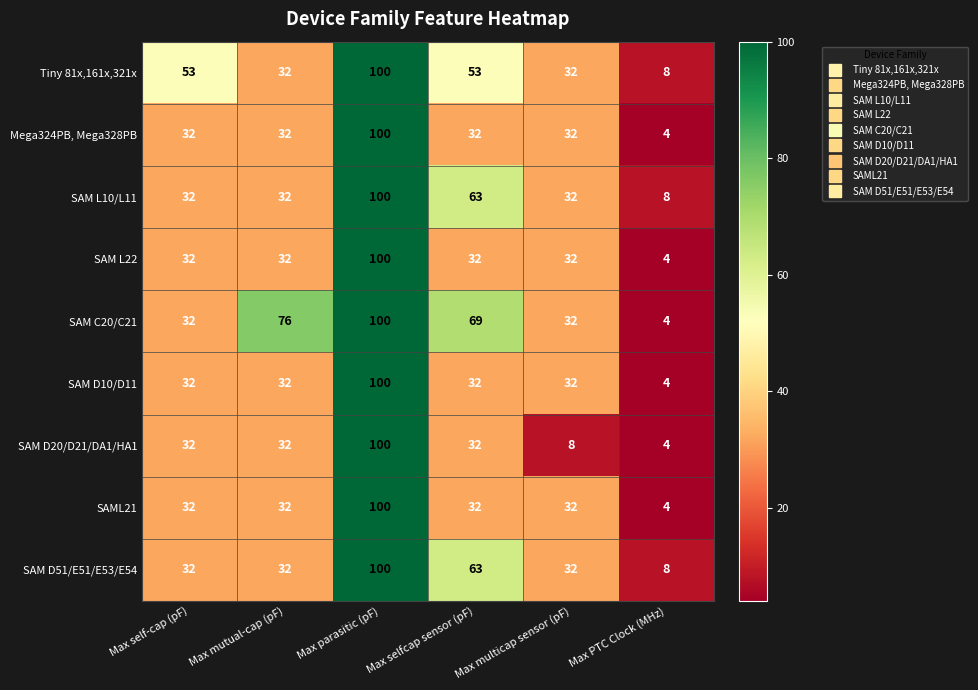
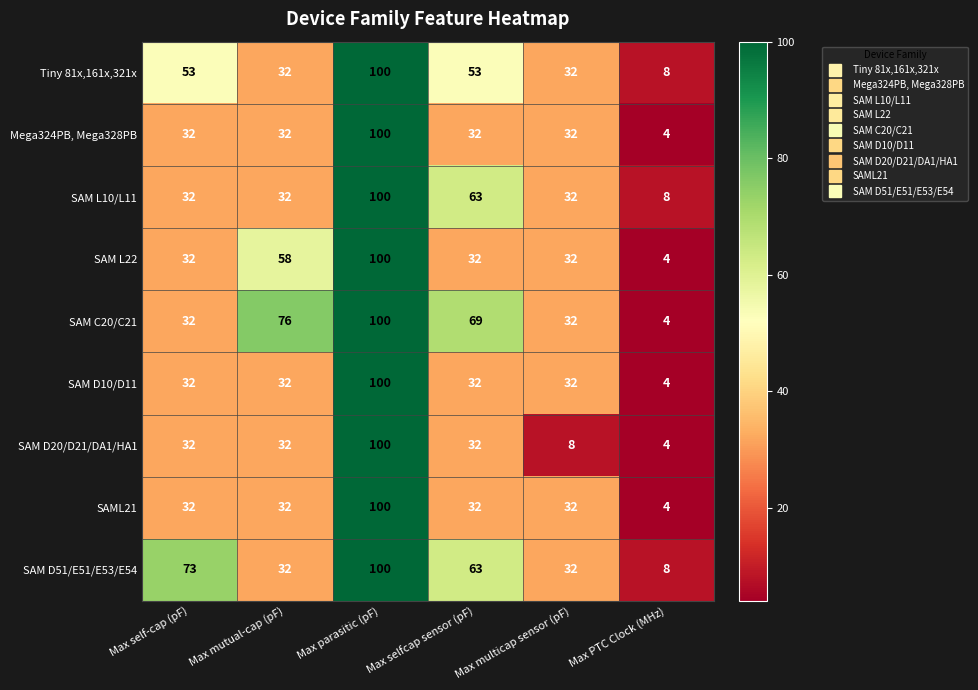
SAM L22, Max mutual-cap (pF): 32 -> 58
SAM D51/E51/E53/E54, Max self-cap (pF): 32 -> 73
